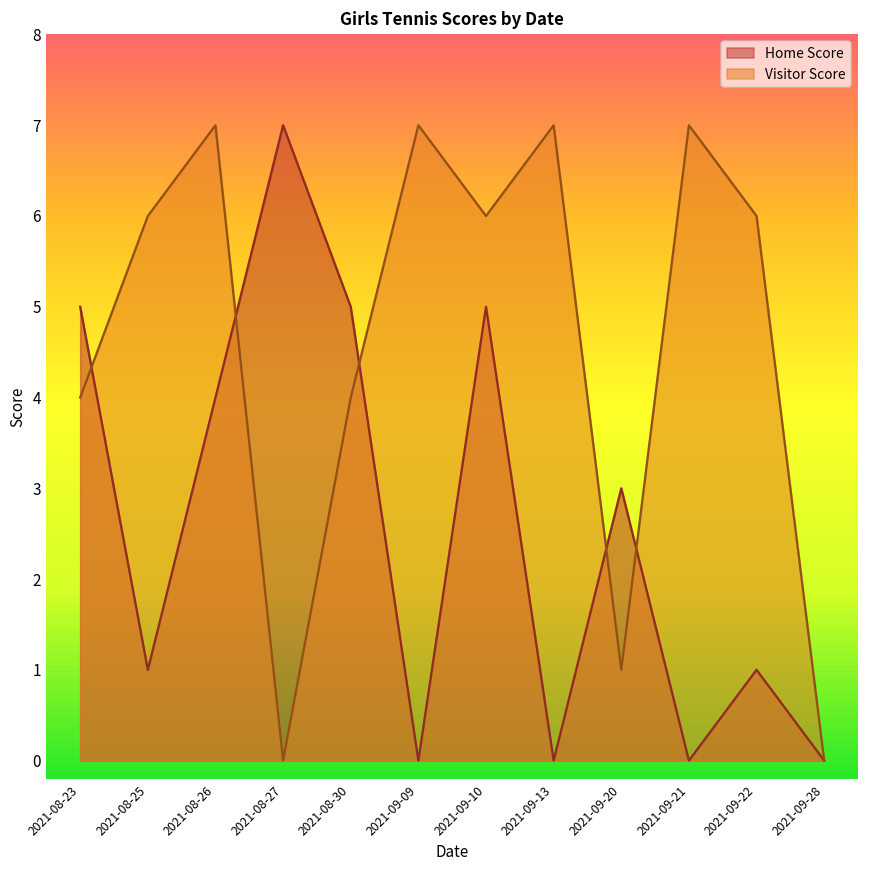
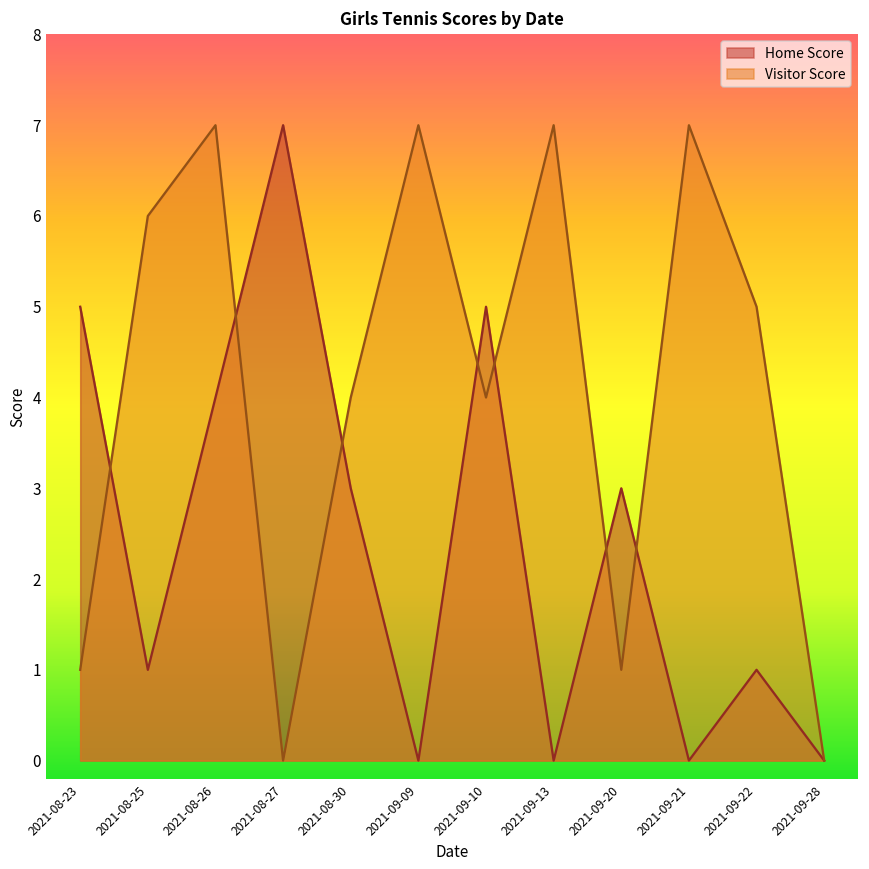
Visitor Score, 2021-08-23: 4 -> 1
Home Score, 2021-08-30: 5 -> 3
Visitor Score, 2021-09-10: 6 -> 4
Visitor Score, 2021-09-22: 6 -> 5
